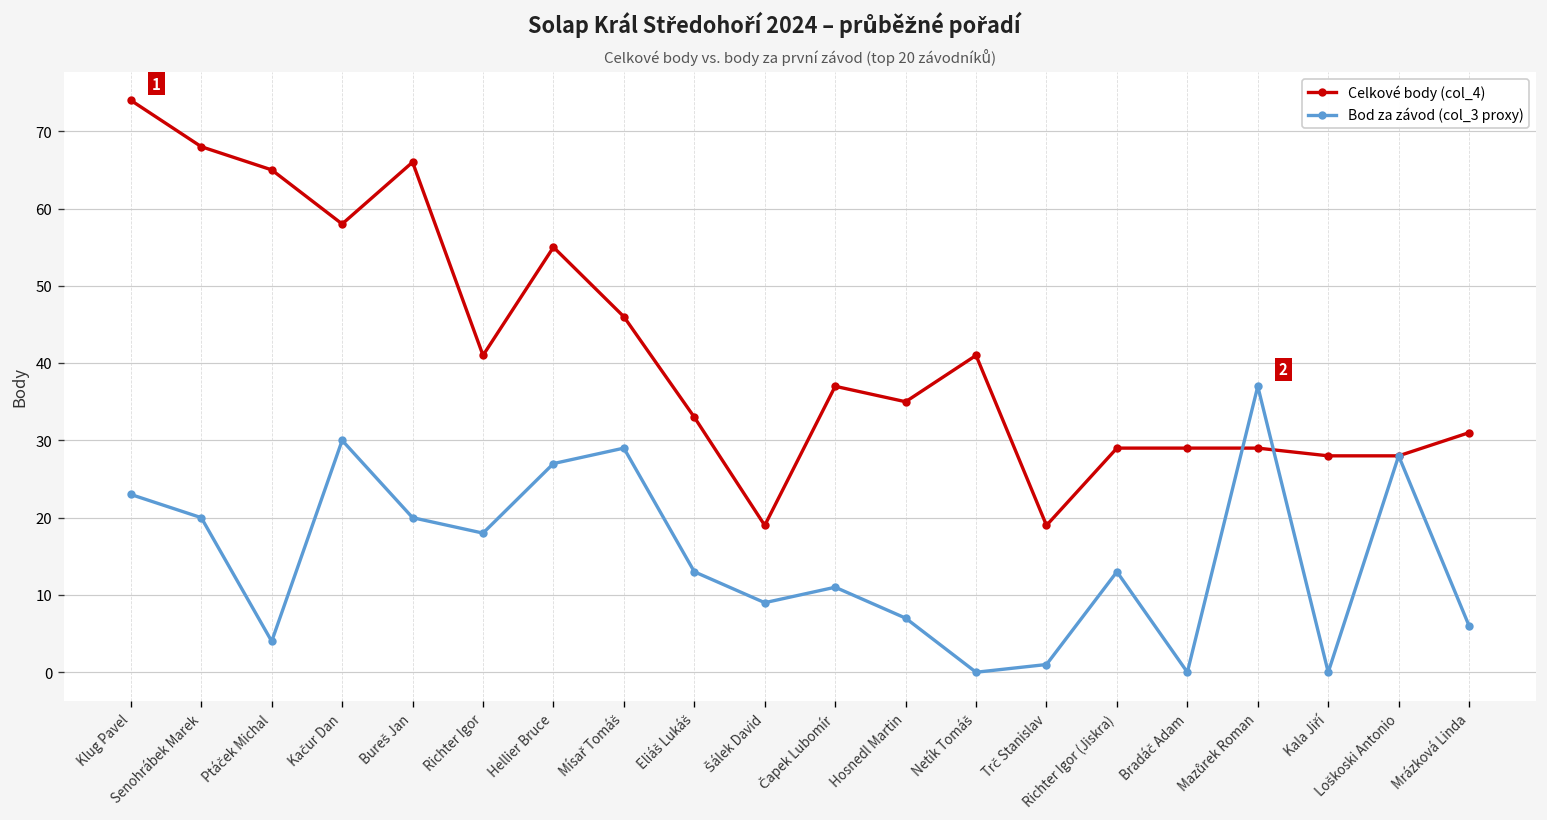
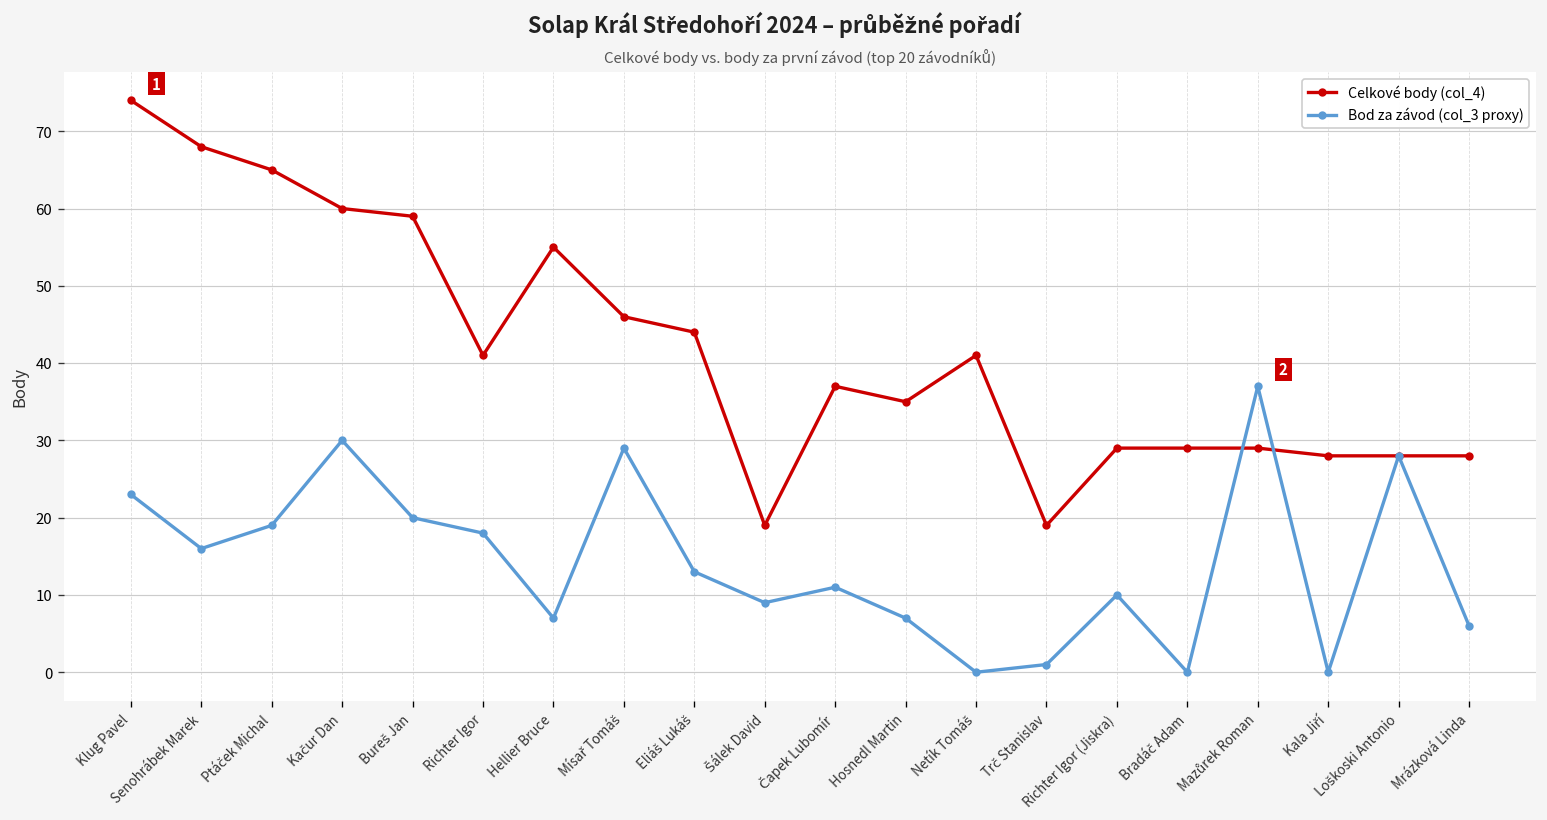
Bod za závod (col_3 proxy), Senohrábek Marek: 20 -> 16
Bod za závod (col_3 proxy), Ptáček Michal: 4 -> 19
Celkové body (col_4), Kačur Dan: 58 -> 60
Celkové body (col_4), Bureš Jan: 66 -> 59
Bod za závod (col_3 proxy), Hellier Bruce: 27 -> 7
Celkové body (col_4), Eliáš Lukáš: 33 -> 44
Bod za závod (col_3 proxy), Richter Igor (Jiskra): 13 -> 10
Celkové body (col_4), Mrázková Linda: 31 -> 28
